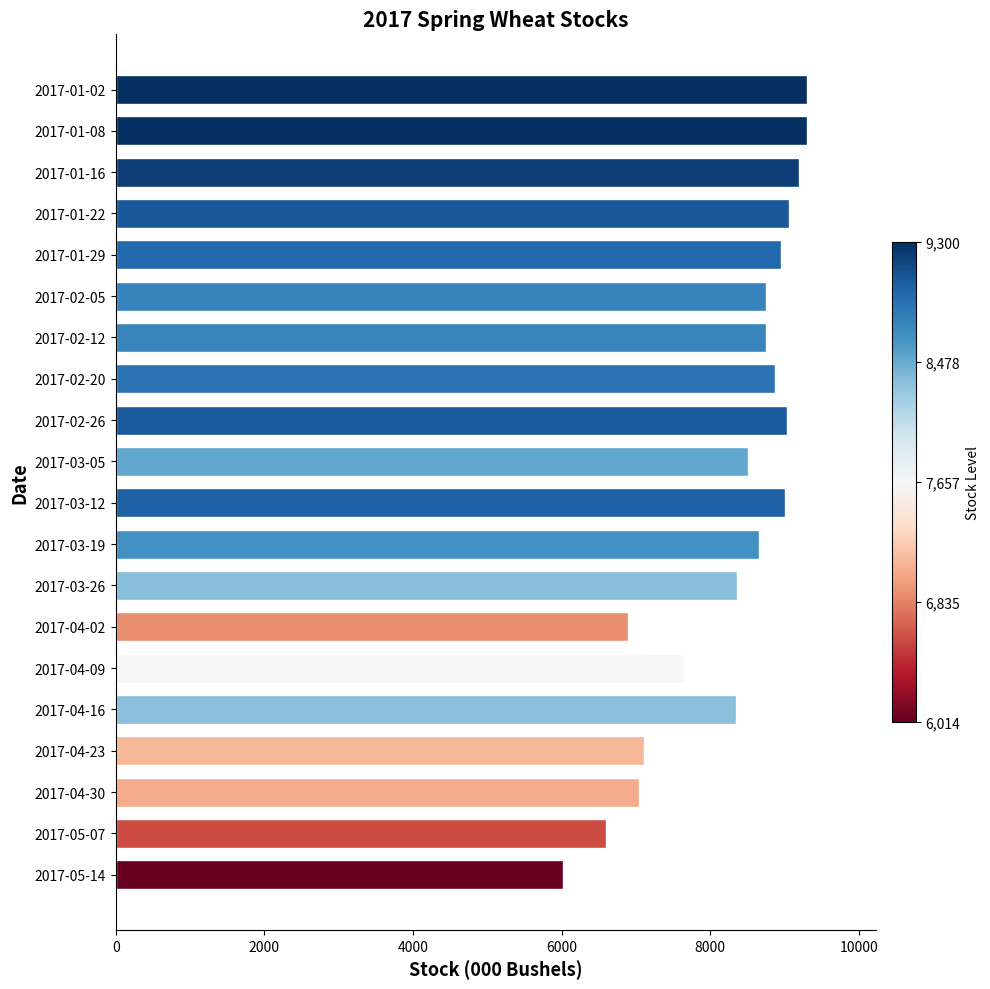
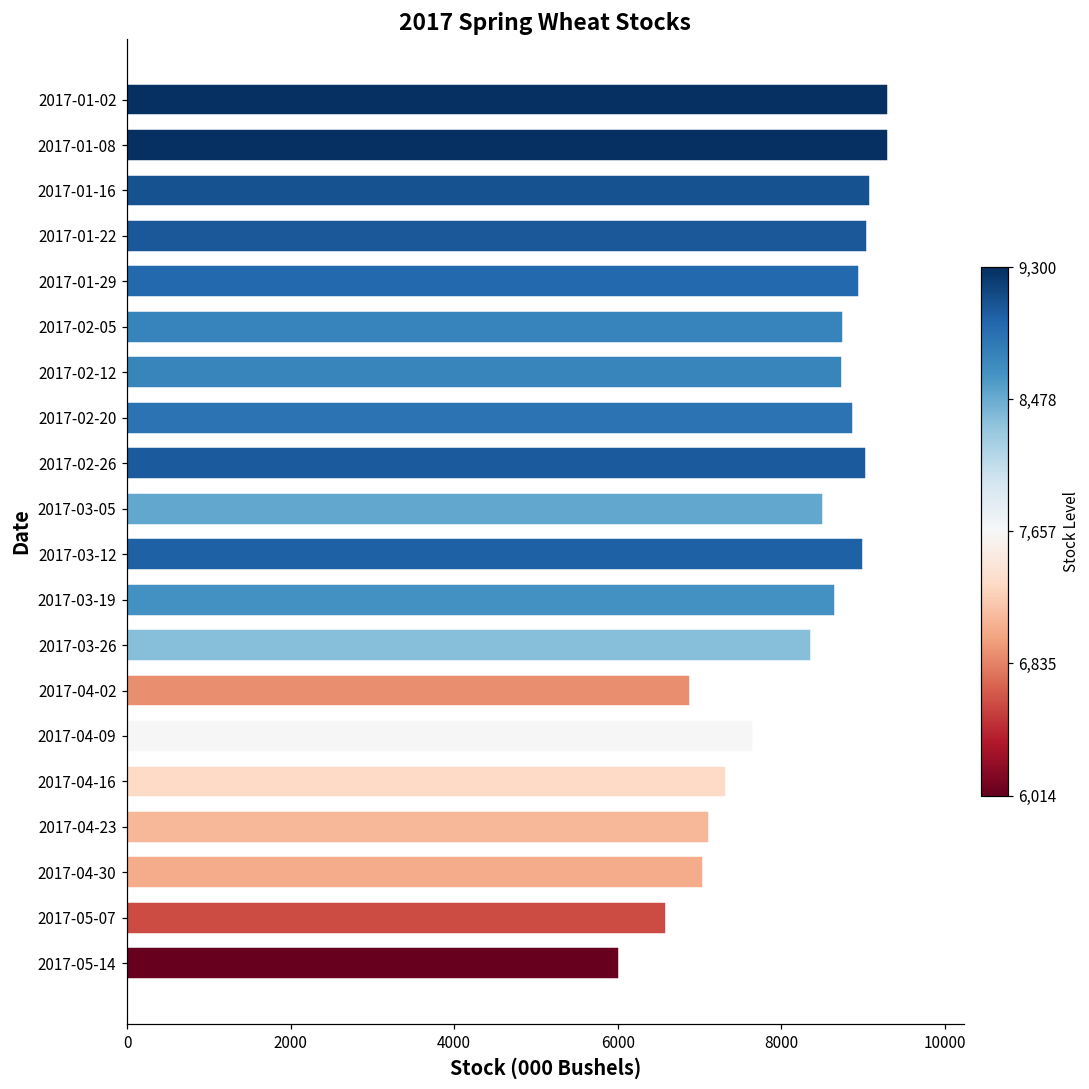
2017-01-16: 9200 -> 9100
2017-04-16: 8300 -> 7300
